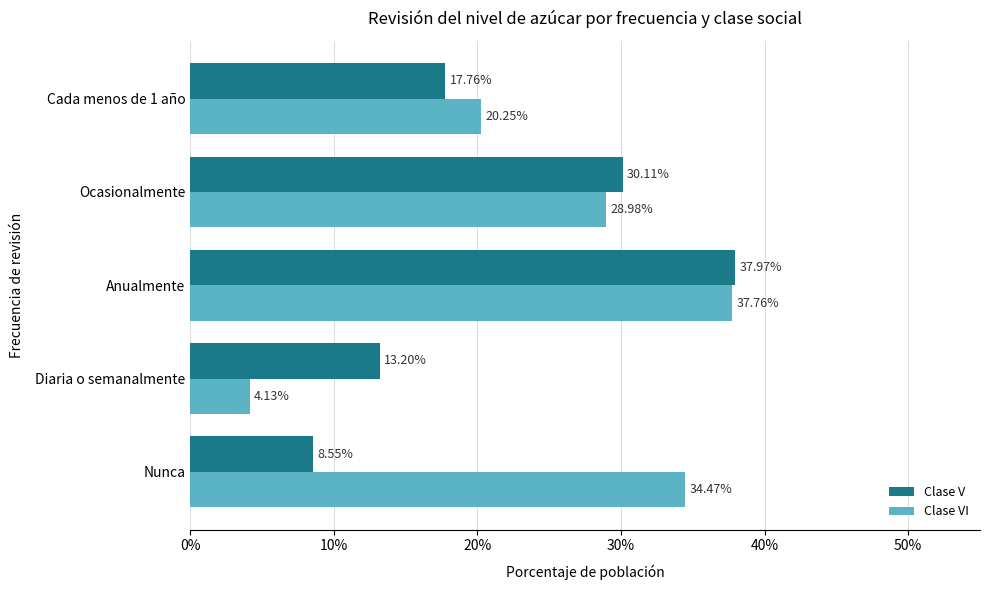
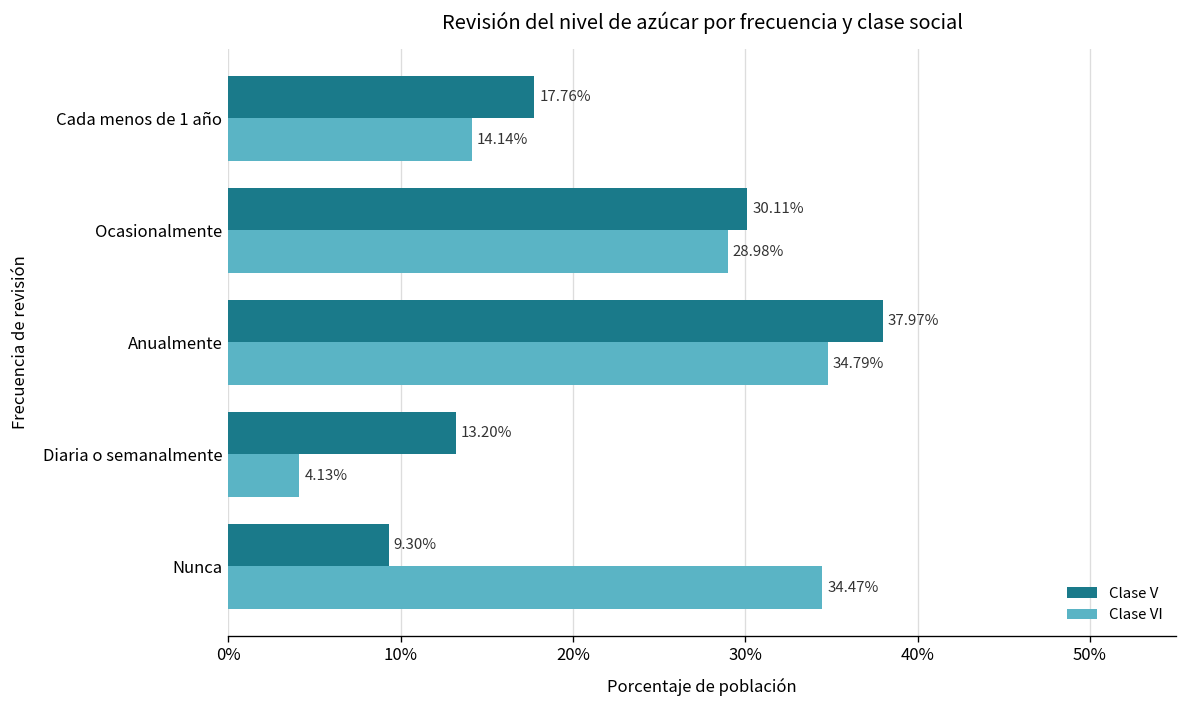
Clase VI, Cada menos de 1 año: 20.25% -> 14.14%
Clase VI, Anualmente: 37.76% -> 34.79%
Clase V, Nunca: 8.55% -> 9.30%
